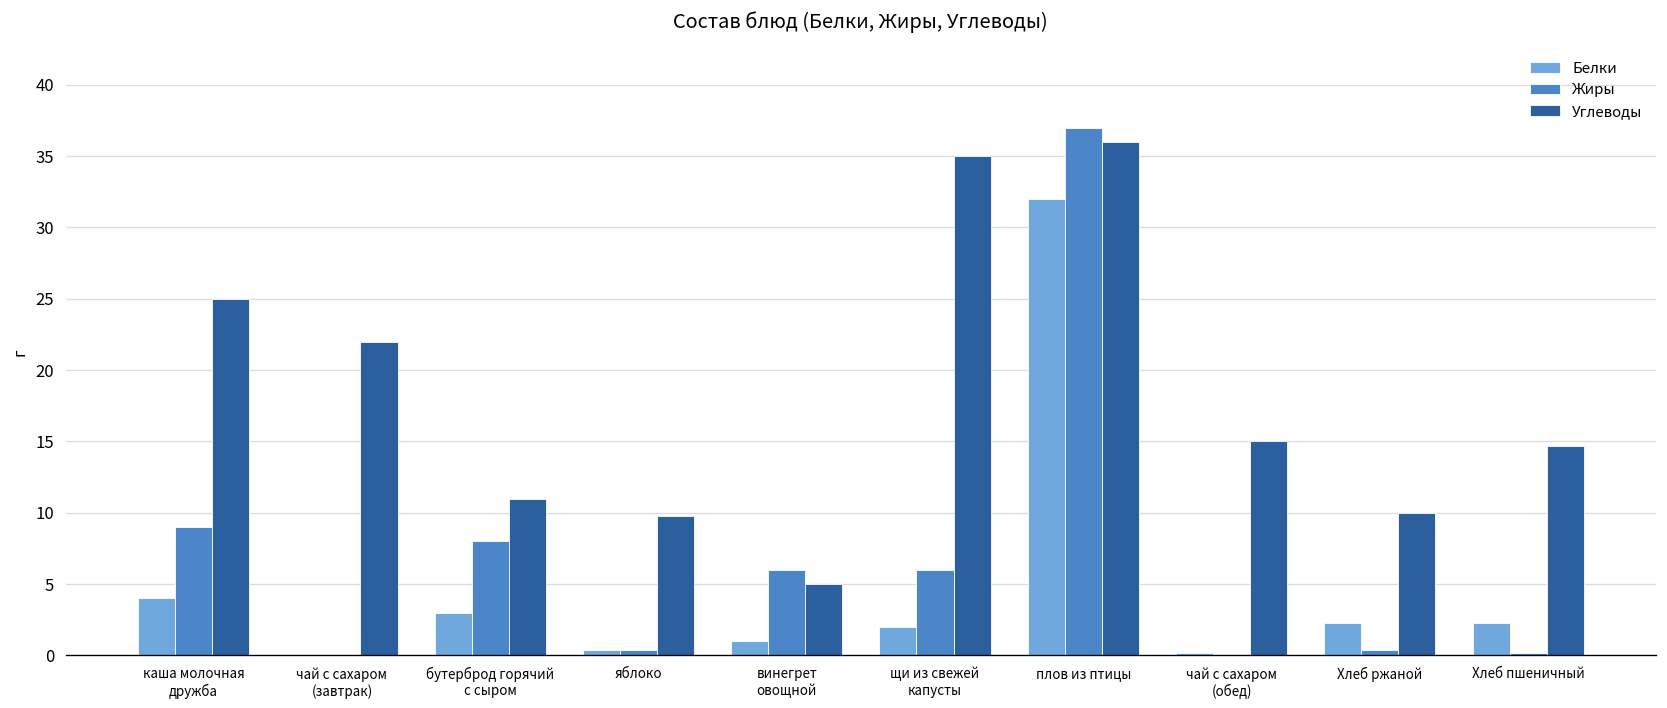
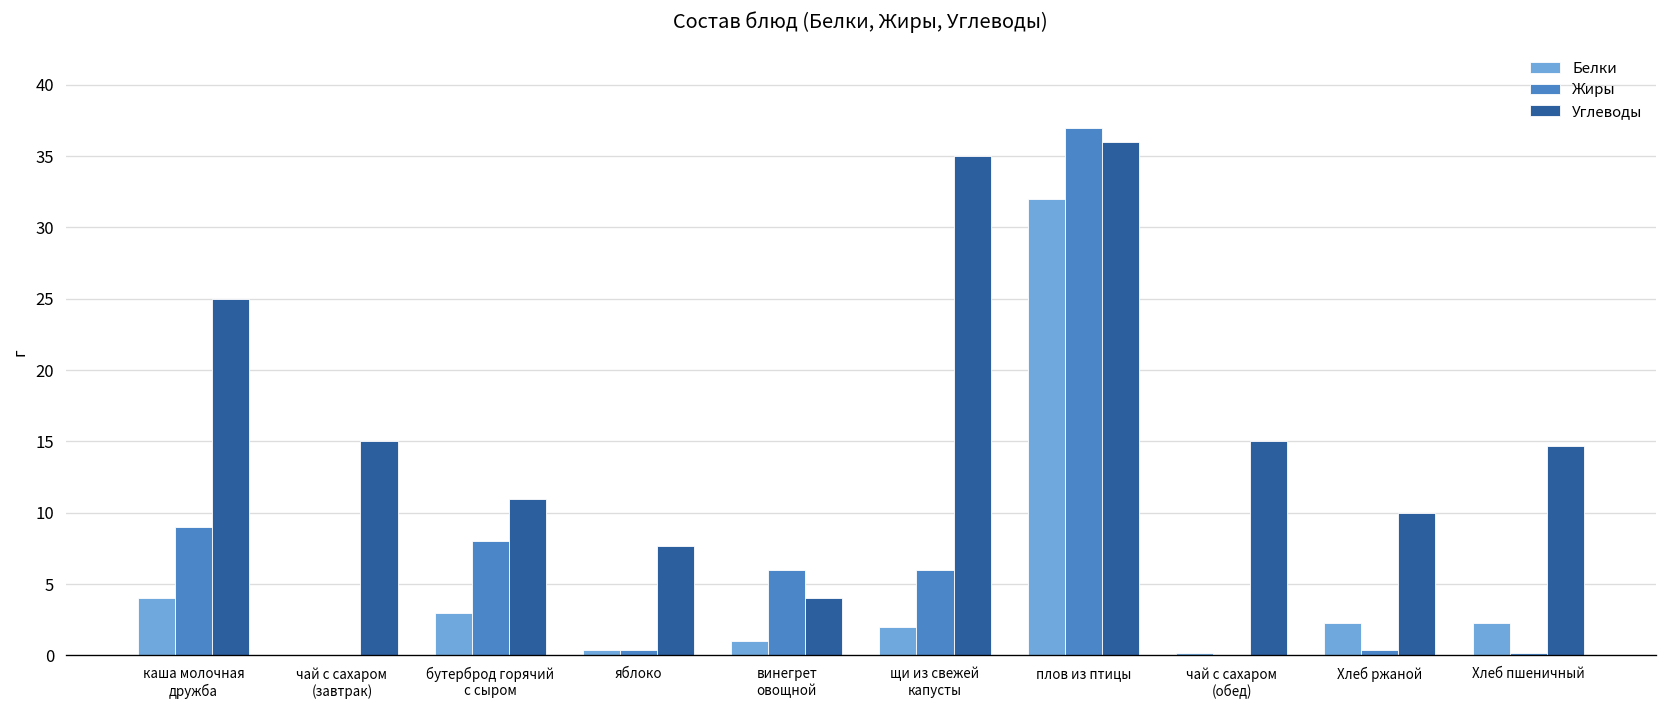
Углеводы, чай с сахаром (завтрак): 22 -> 15
Углеводы, яблоко: 9.8 -> 7.7
Углеводы, винегрет овощной: 5 -> 4
